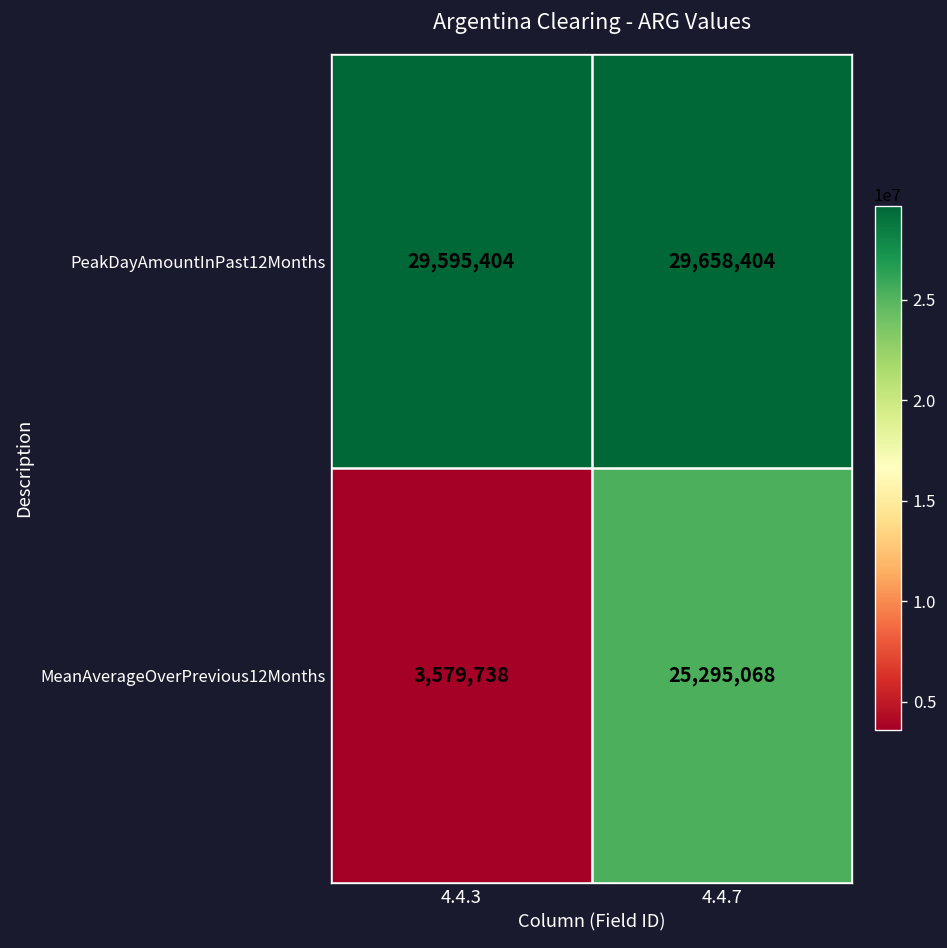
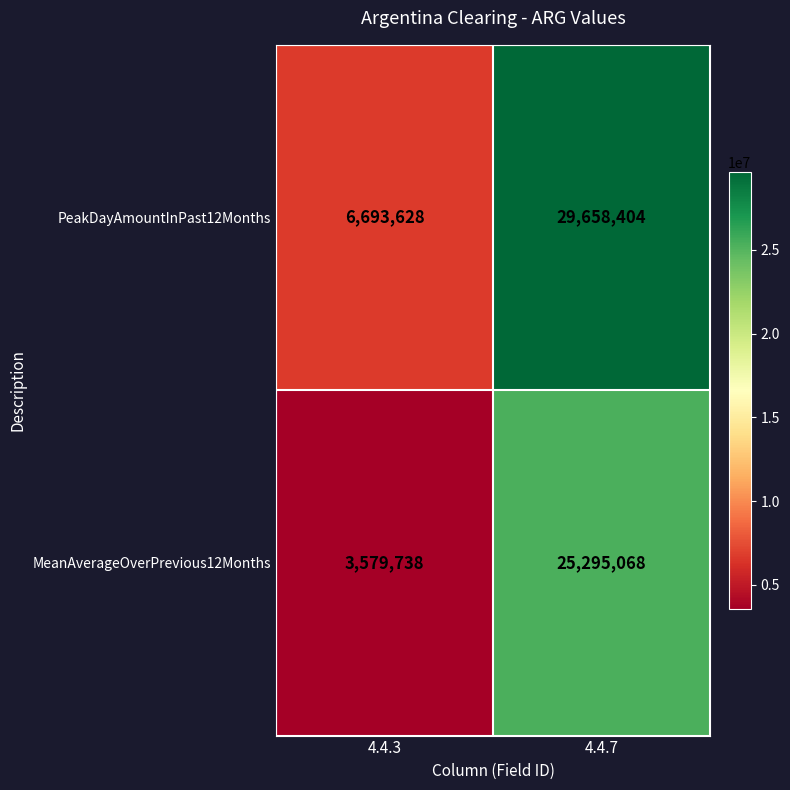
PeakDayAmountInPast12Months, 4.4.3: 29,595,404 -> 6,693,628
